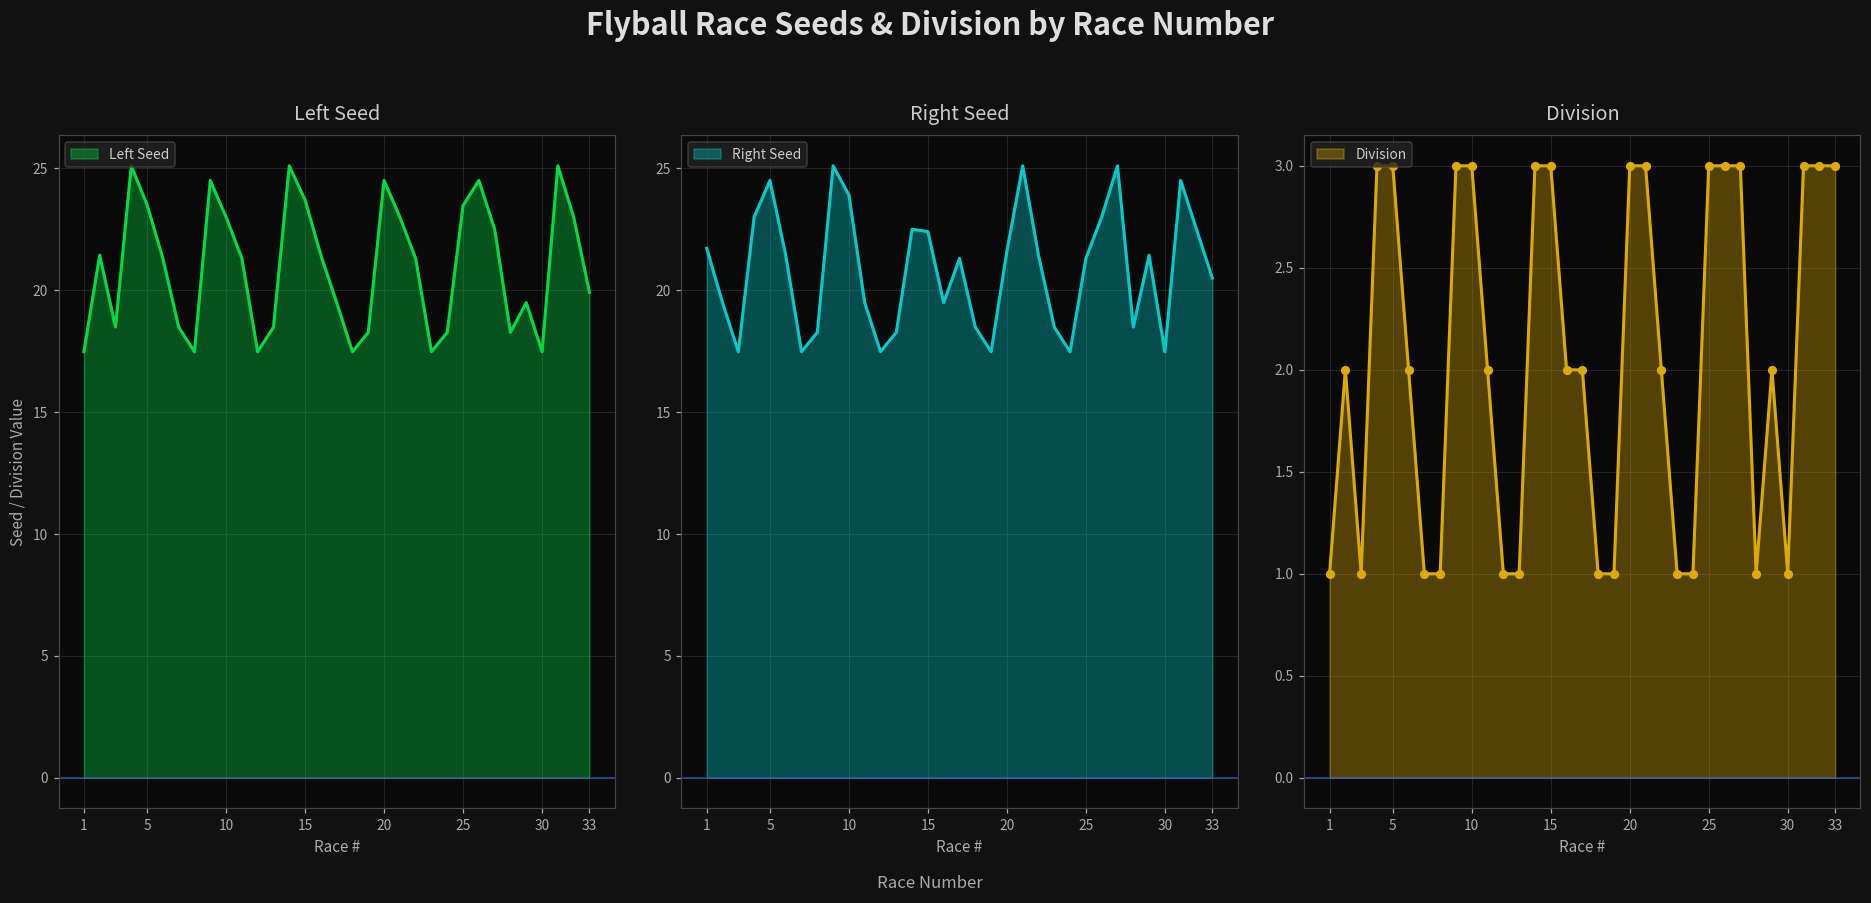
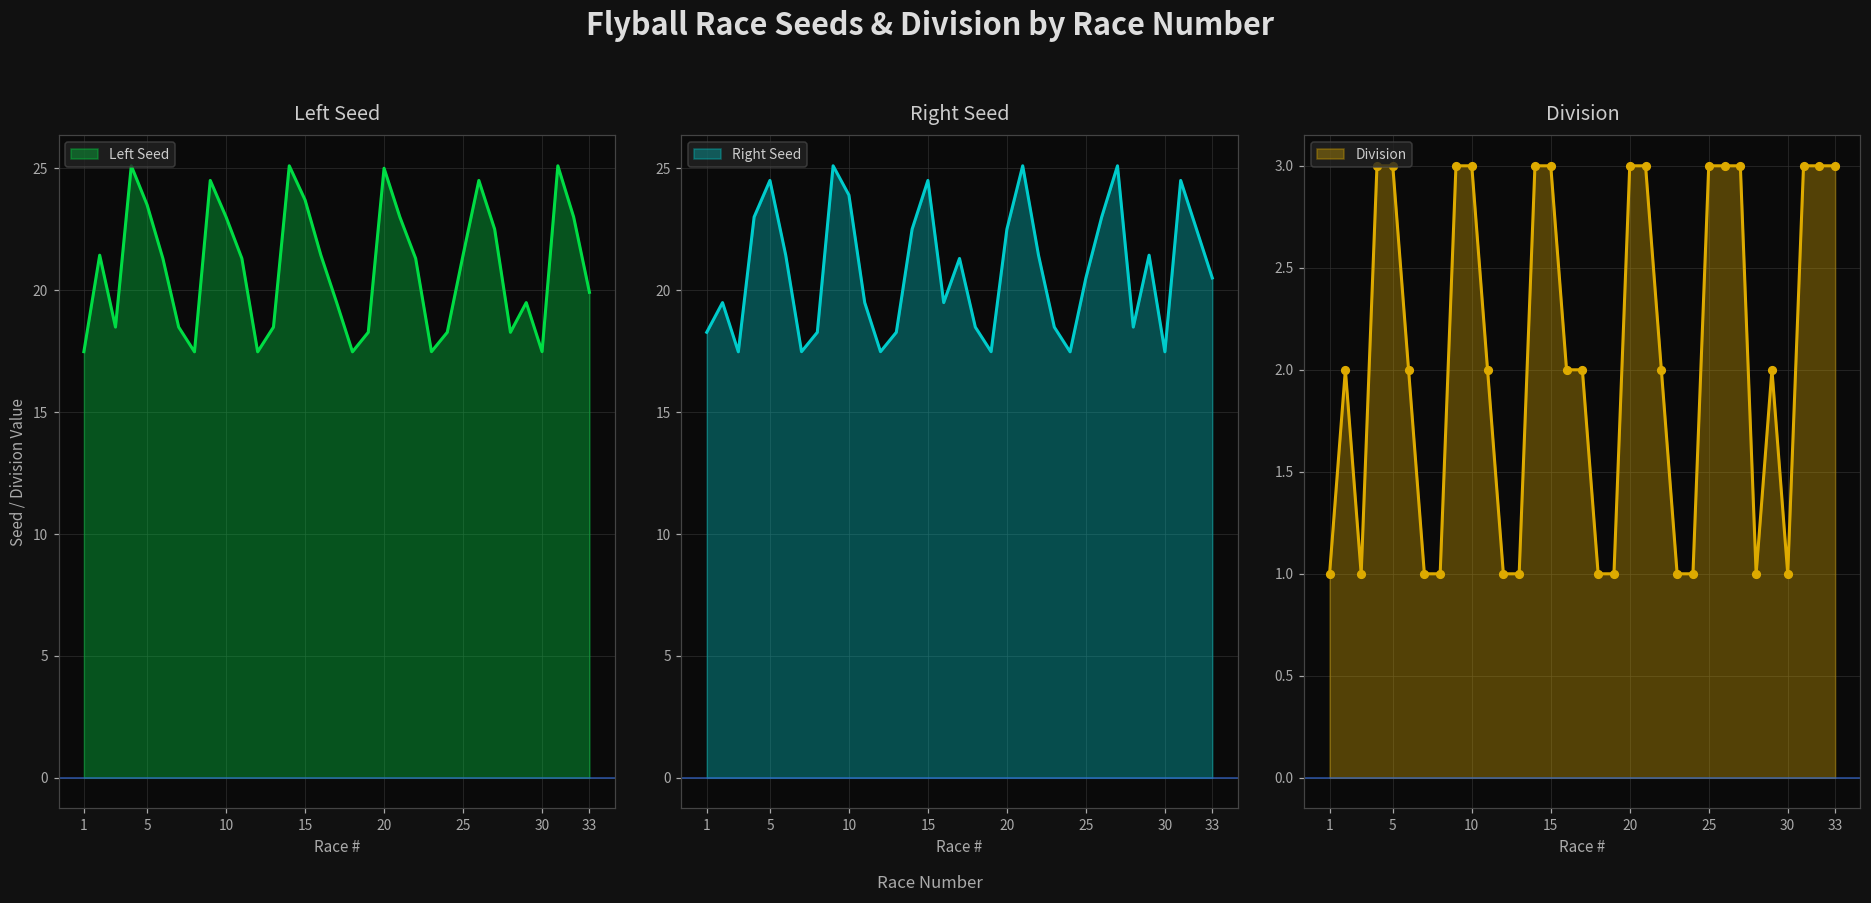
Left Seed, 20: 24.5 -> 25.0
Left Seed, 25: 23.5 -> 21.4
Right Seed, 1: 21.7 -> 18.3
Right Seed, 15: 22.4 -> 24.5
Right Seed, 20: 21.6 -> 22.5
Right Seed, 25: 21.3 -> 20.5
